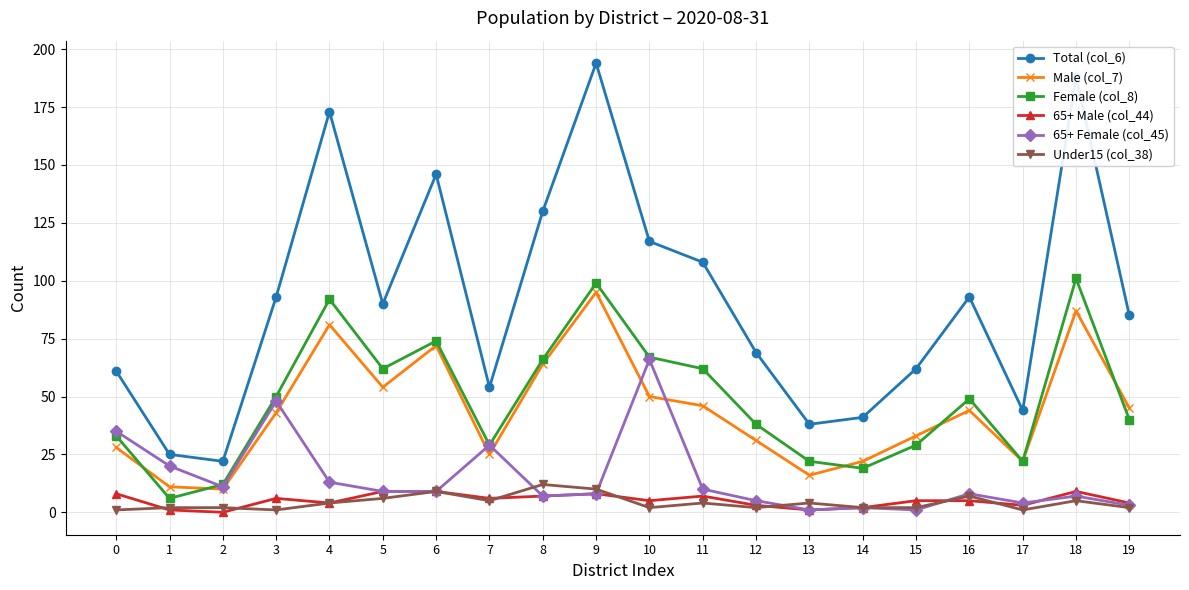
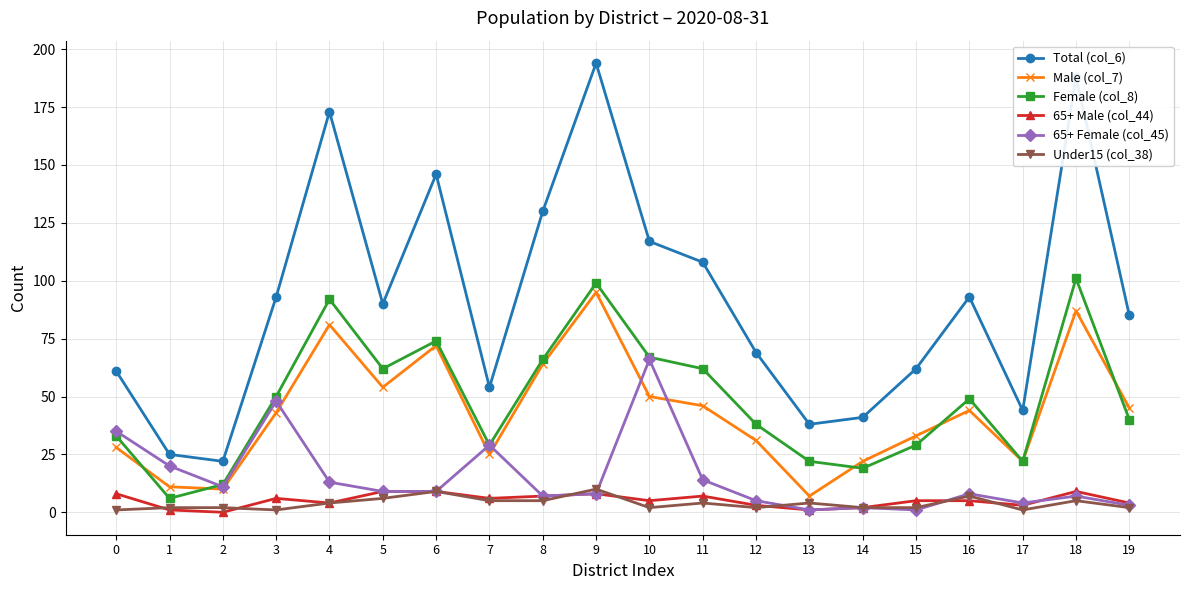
Under15 (col_38), 8: 12 -> 5
65+ Female (col_45), 11: 10 -> 14
Male (col_7), 13: 16 -> 7
